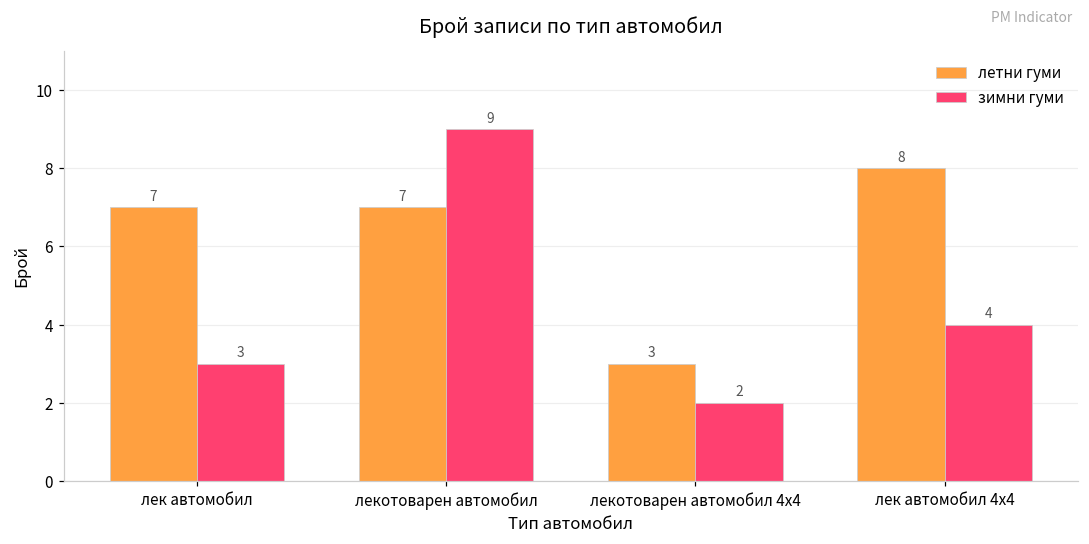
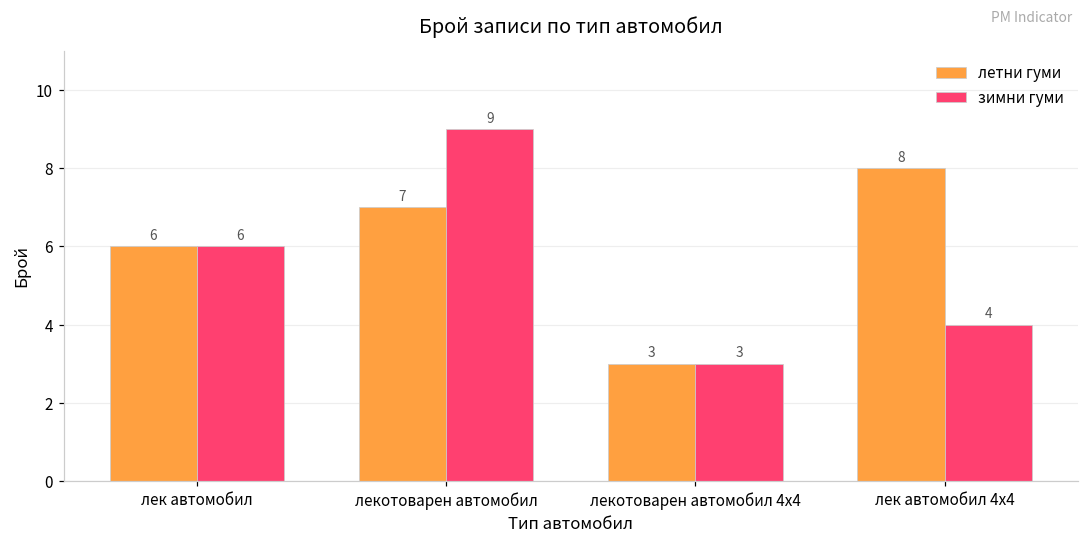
летни гуми, лек автомобил: 7 -> 6
зимни гуми, лек автомобил: 3 -> 6
зимни гуми, лекотоварен автомобил 4х4: 2 -> 3
